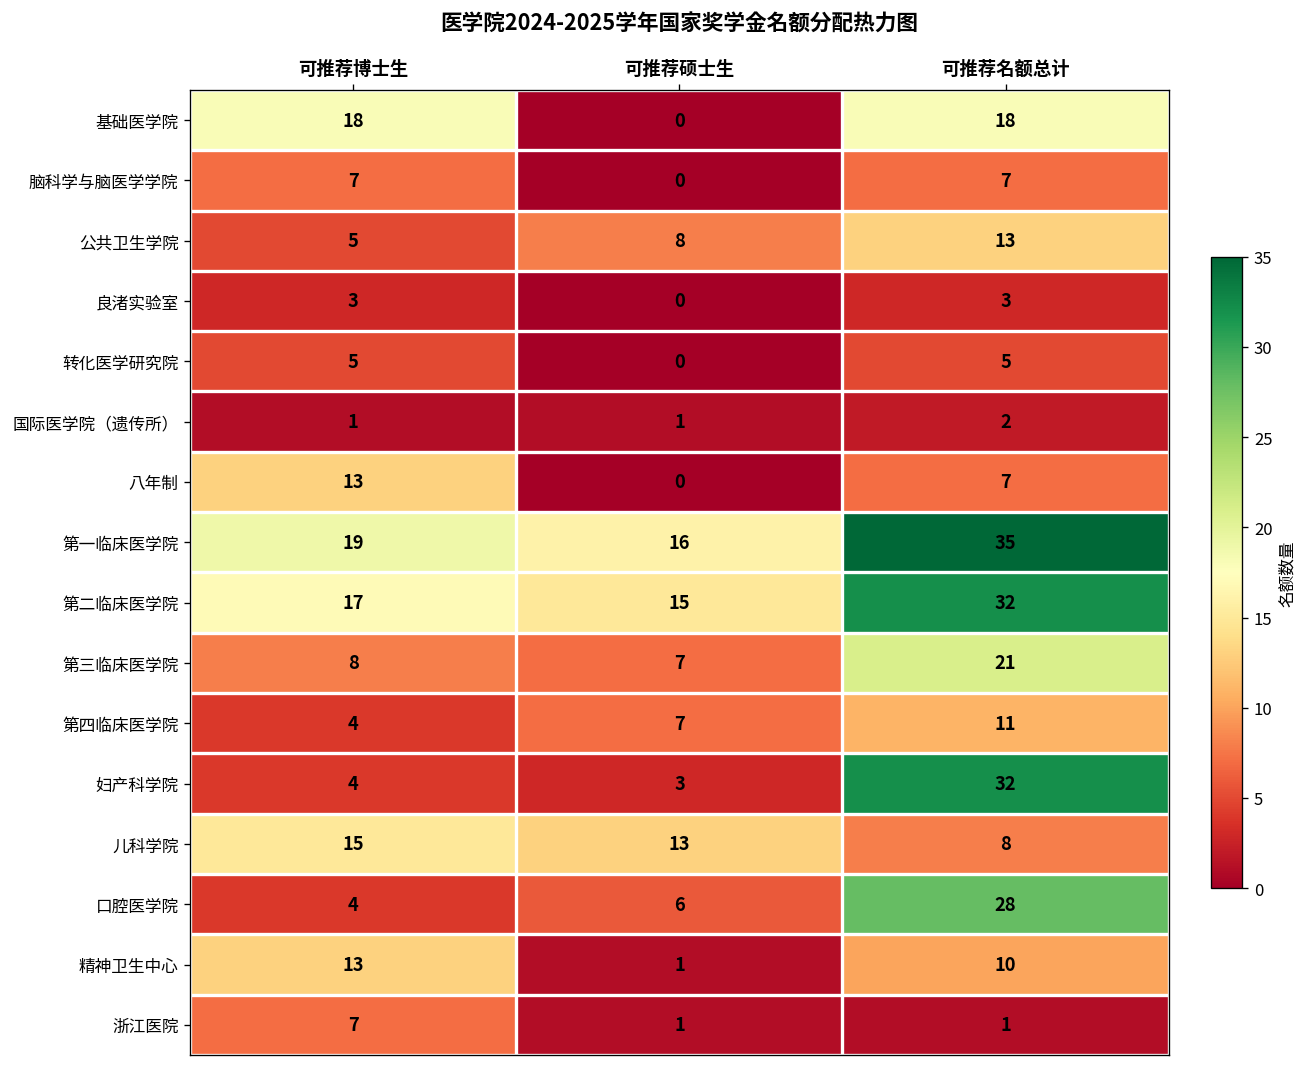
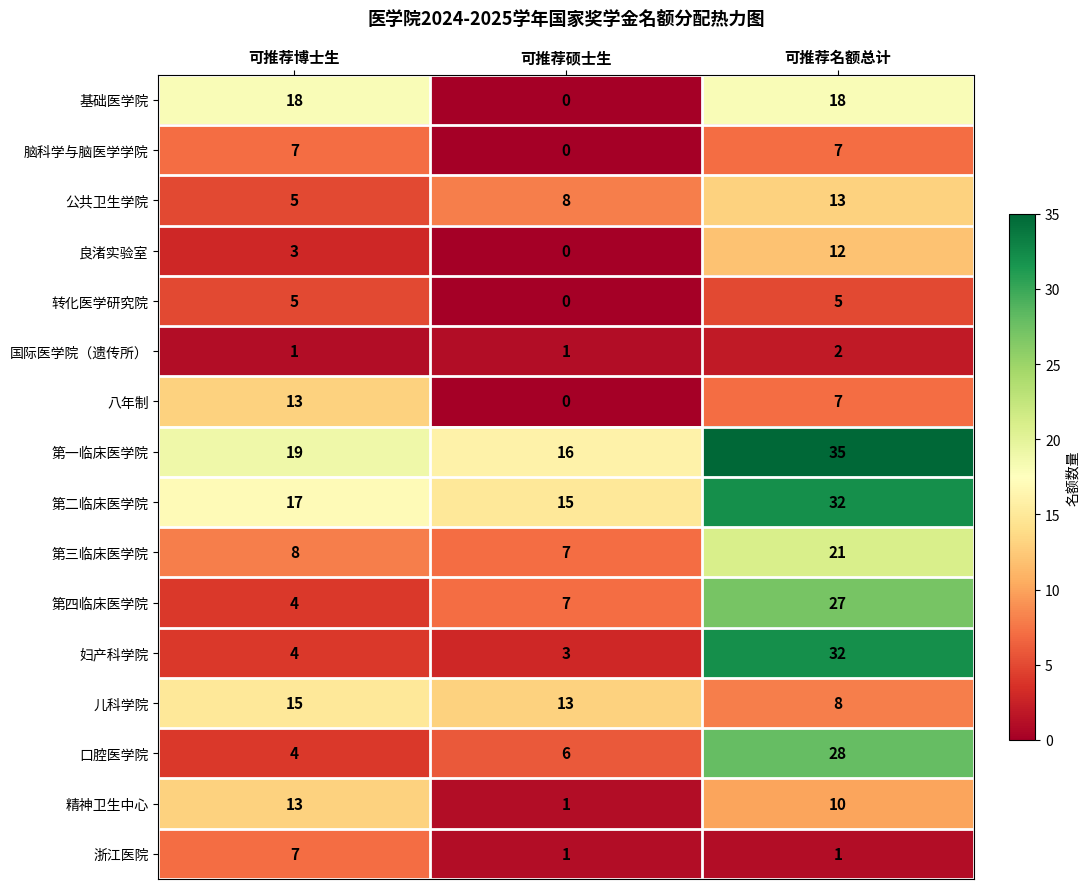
良渚实验室, 可推荐名额总计: 3 -> 12
第四临床医学院, 可推荐名额总计: 11 -> 27
